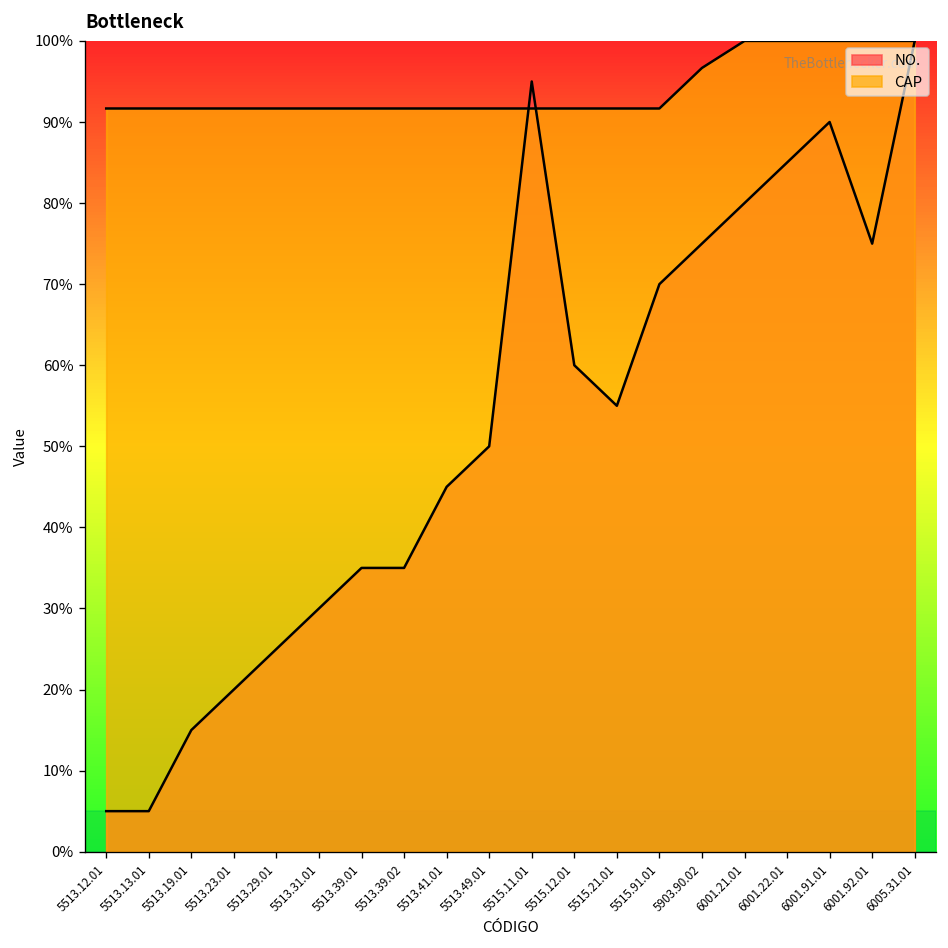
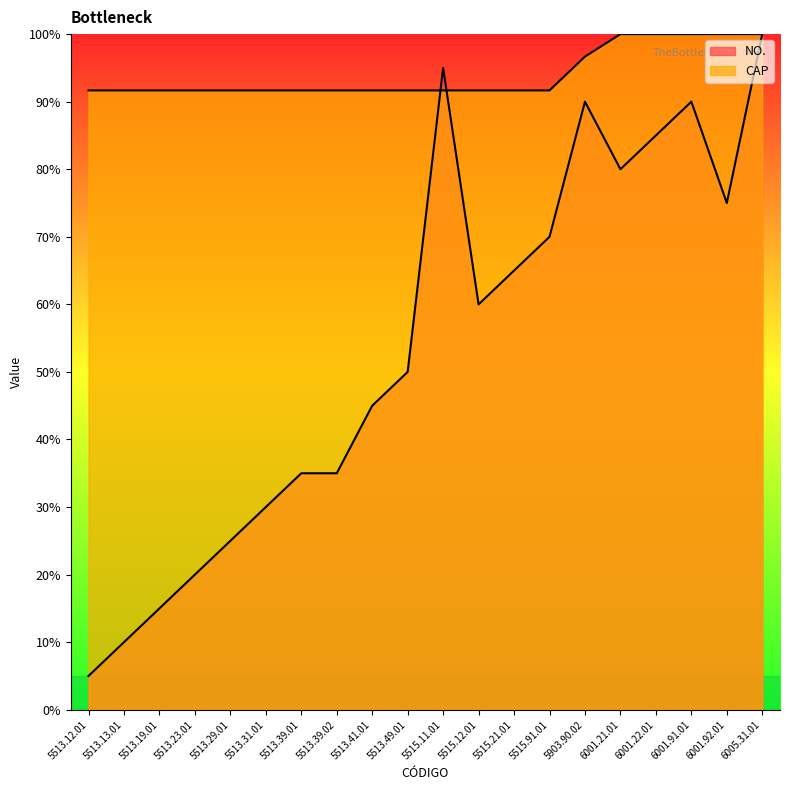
NO., 5513.13.01: 5% -> 10%
NO., 5515.21.01: 55% -> 65%
NO., 5903.90.02: 75% -> 90%
